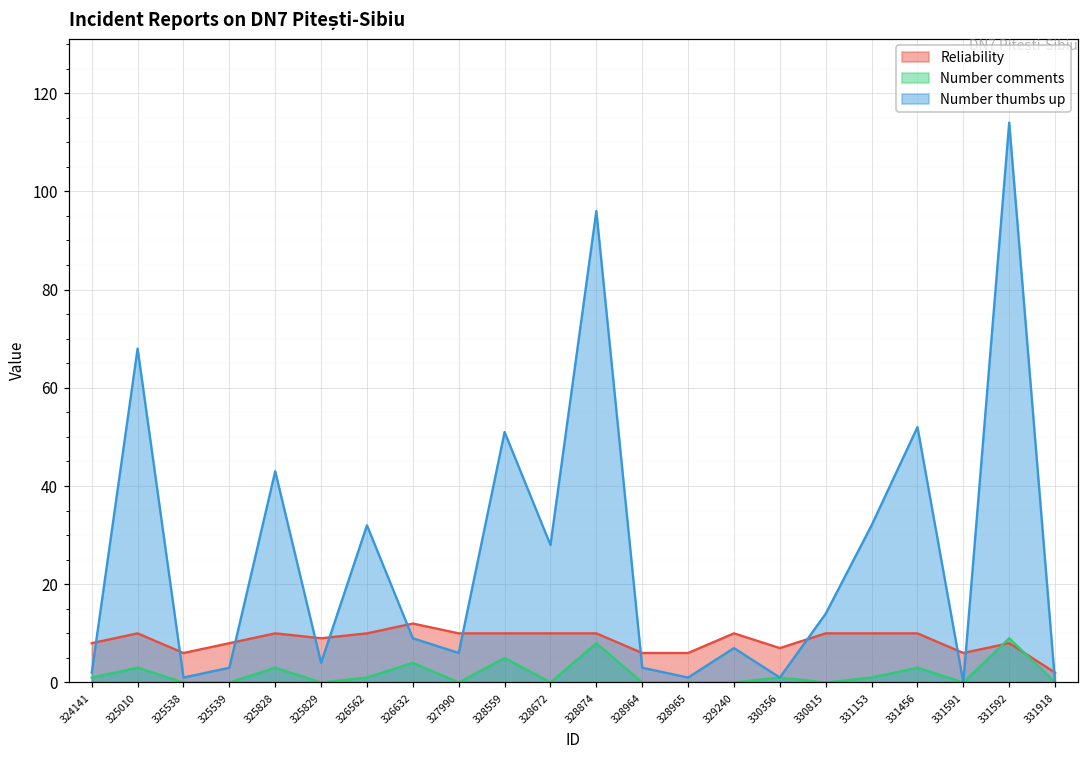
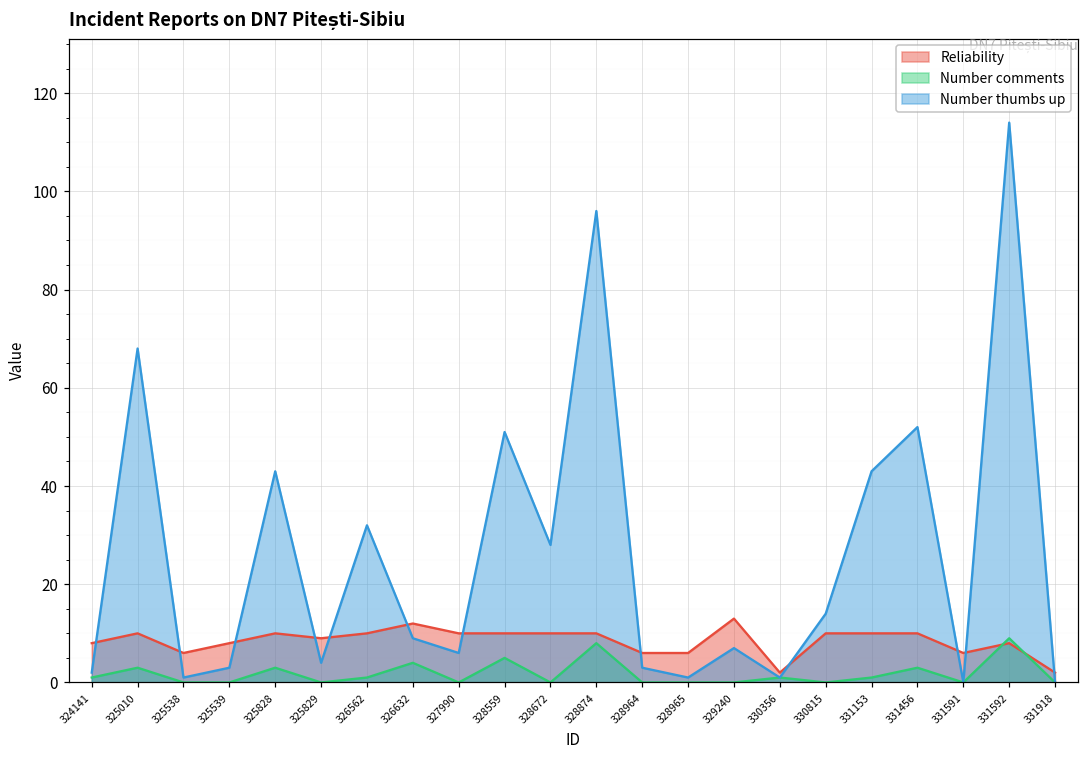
Reliability, 329240: 10 -> 13
Reliability, 330356: 7 -> 2
Number thumbs up, 331153: 32 -> 43
